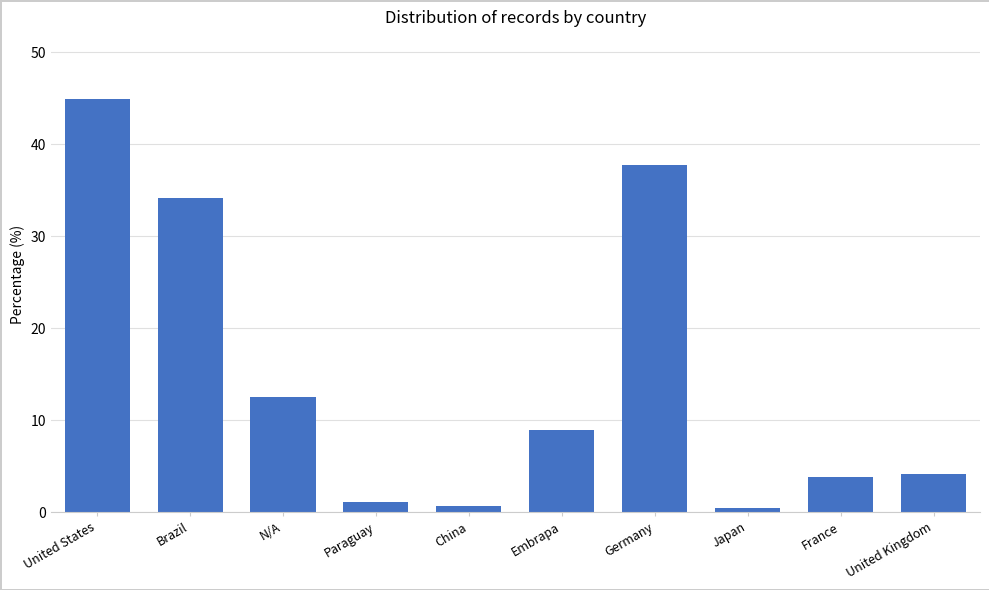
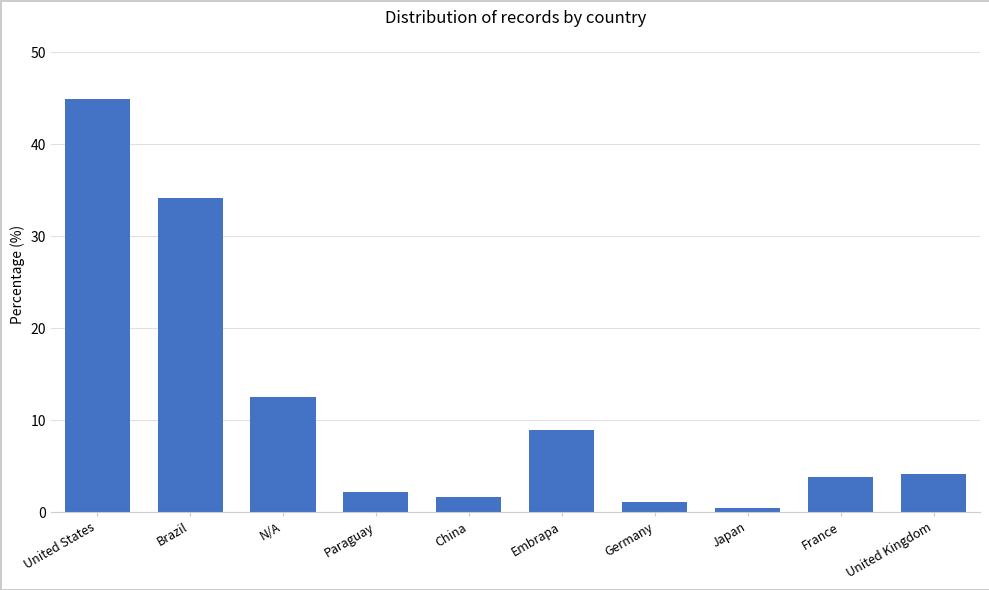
Paraguay: 1 -> 2
China: 1 -> 2
Germany: 38 -> 1
